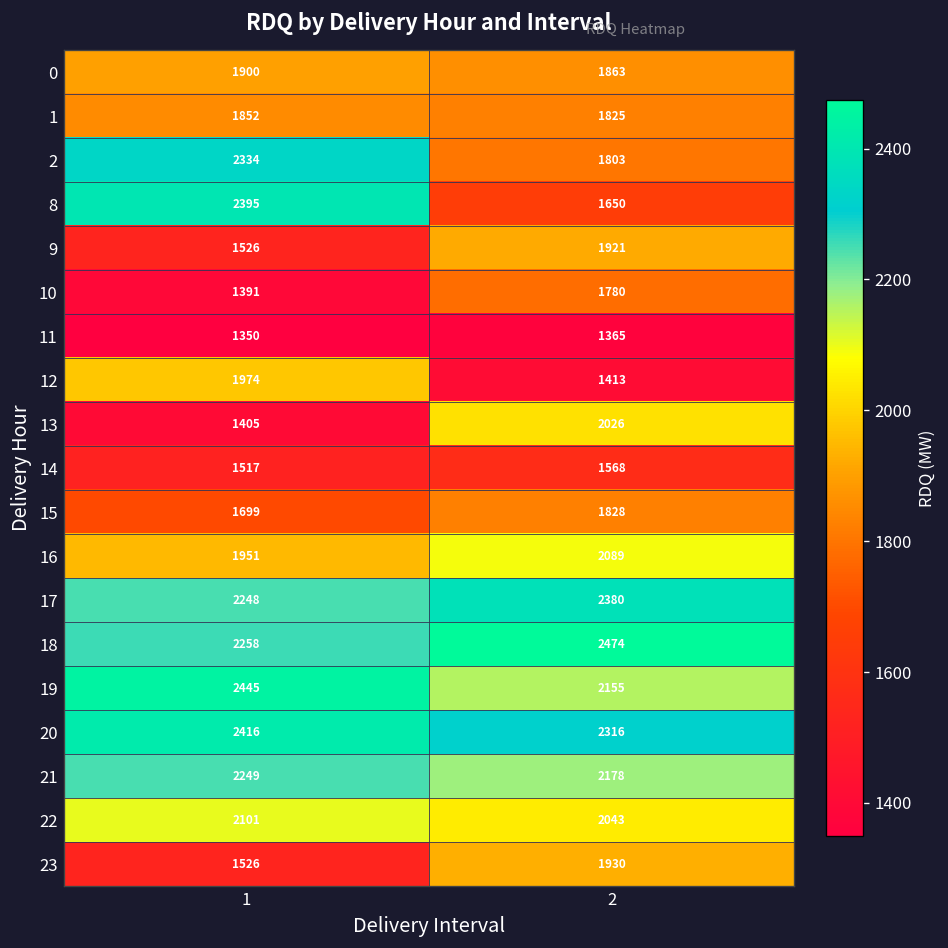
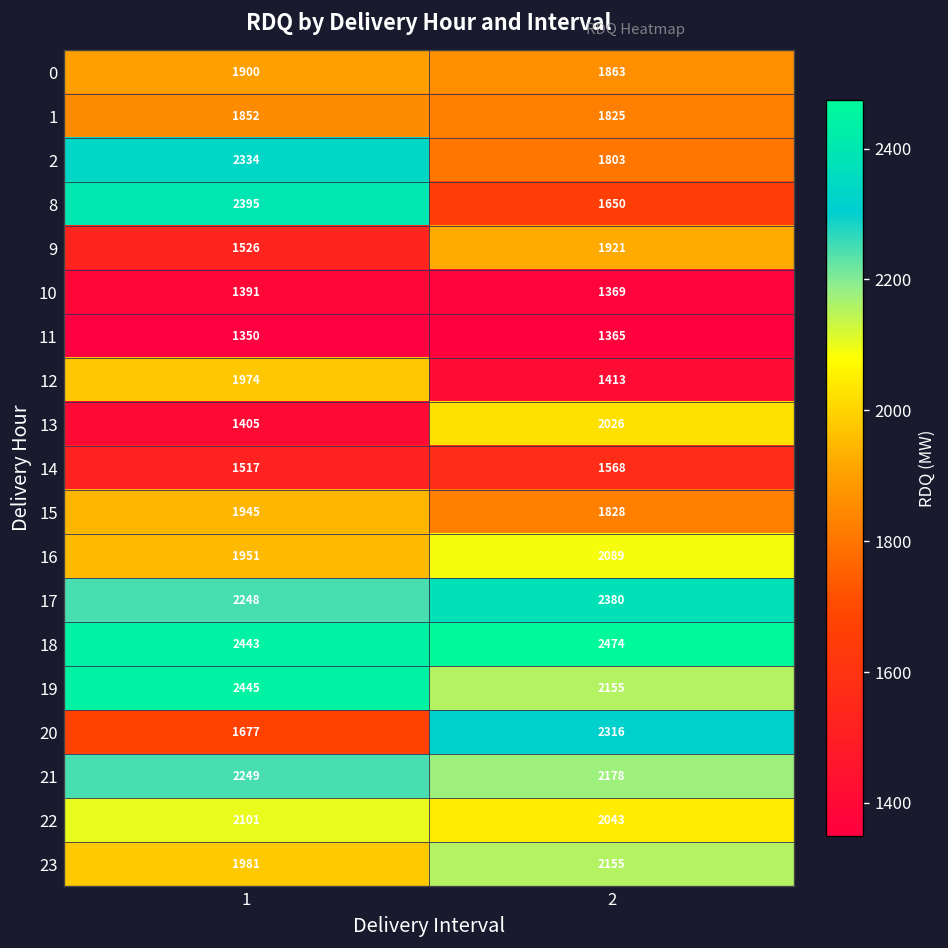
10, 2: 1780 -> 1369
15, 1: 1699 -> 1945
18, 1: 2258 -> 2443
20, 1: 2416 -> 1677
23, 1: 1526 -> 1981
23, 2: 1930 -> 2155
